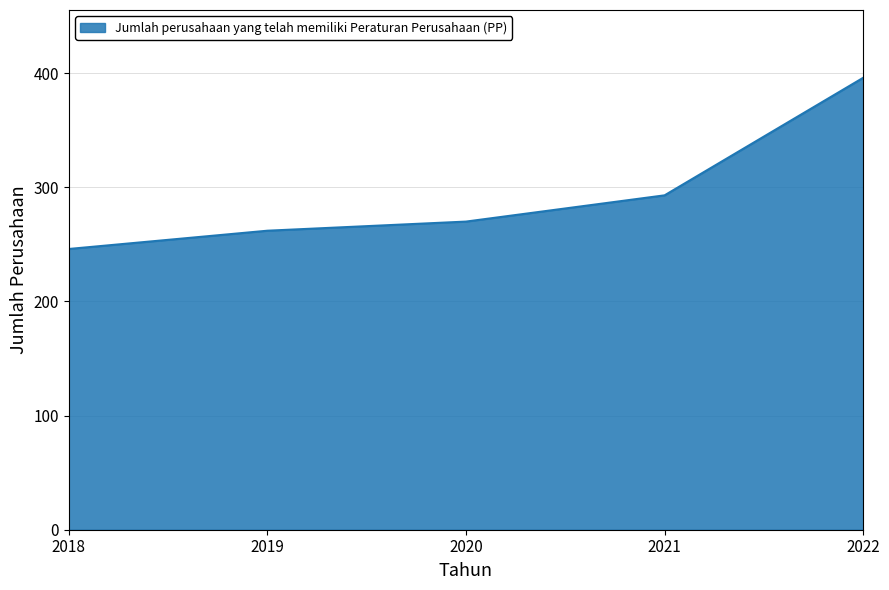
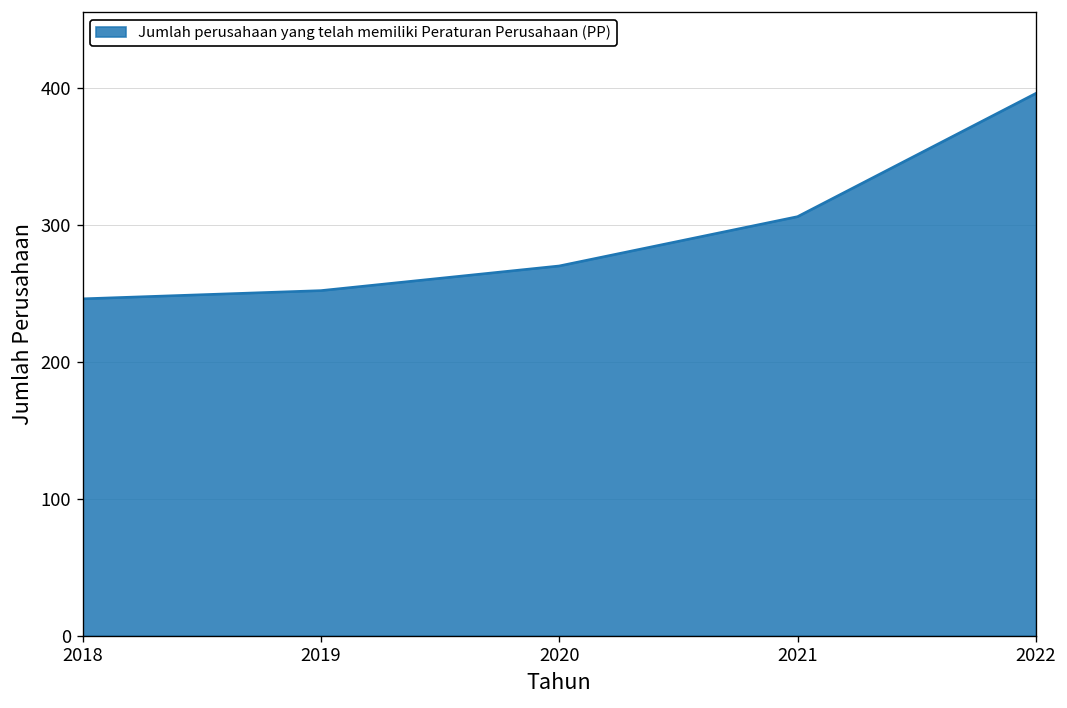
2019: 262 -> 252
2021: 293 -> 306
